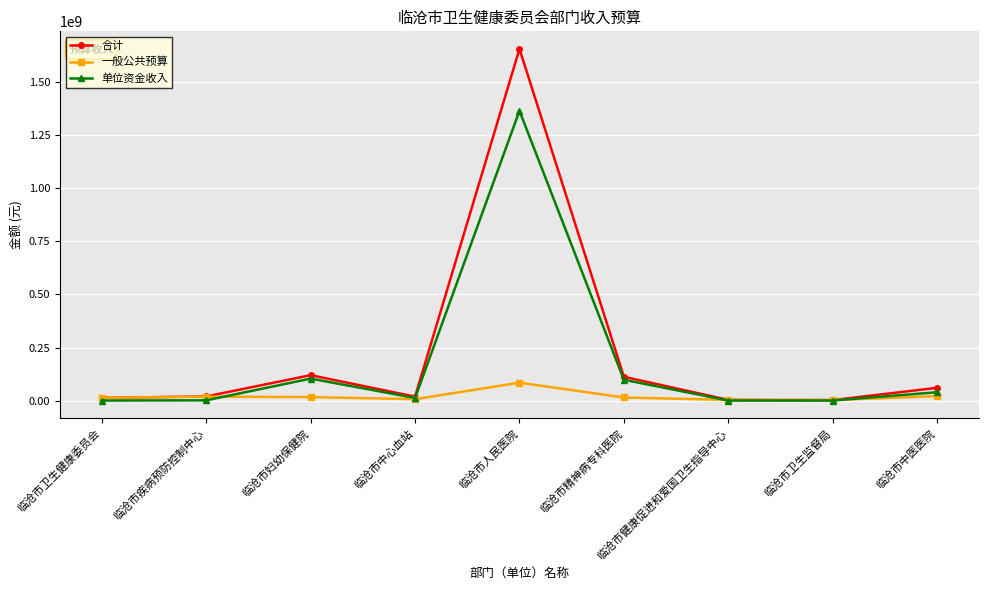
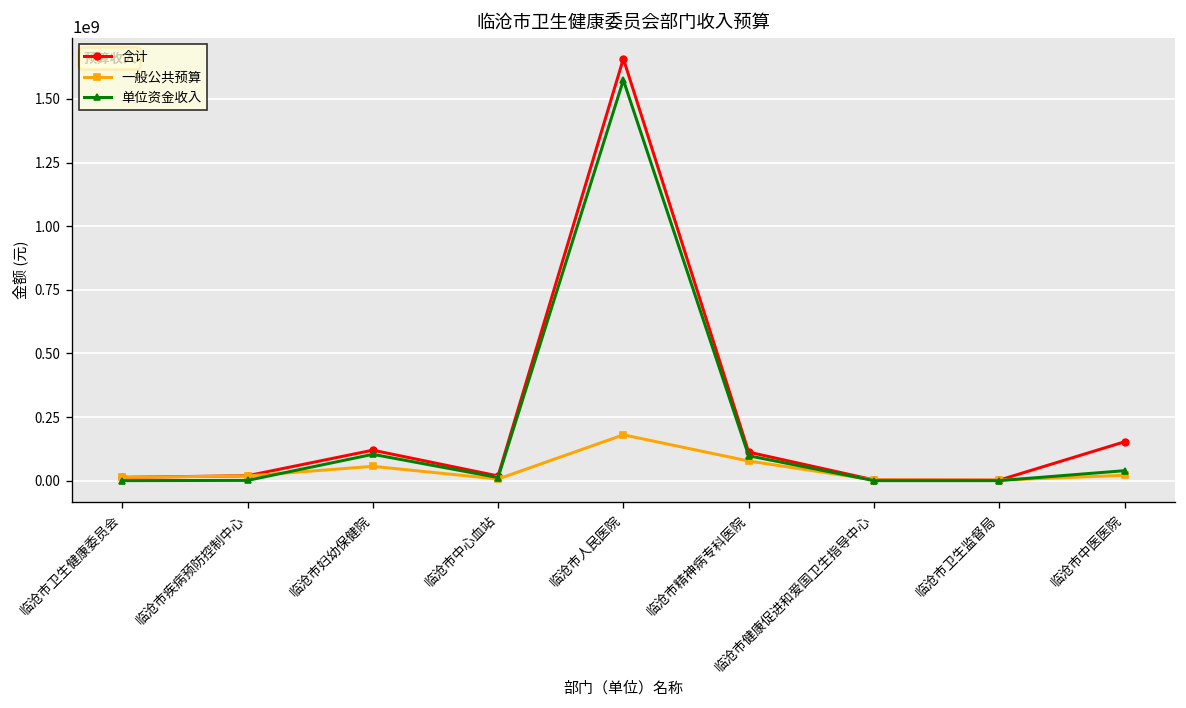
一般公共预算, 临沧市妇幼保健院: 20000000 -> 60000000
一般公共预算, 临沧市人民医院: 80000000 -> 180000000
单位资金收入, 临沧市人民医院: 1370000000 -> 1570000000
一般公共预算, 临沧市精神病专科医院: 10000000 -> 80000000
合计, 临沧市中医医院: 60000000 -> 150000000
